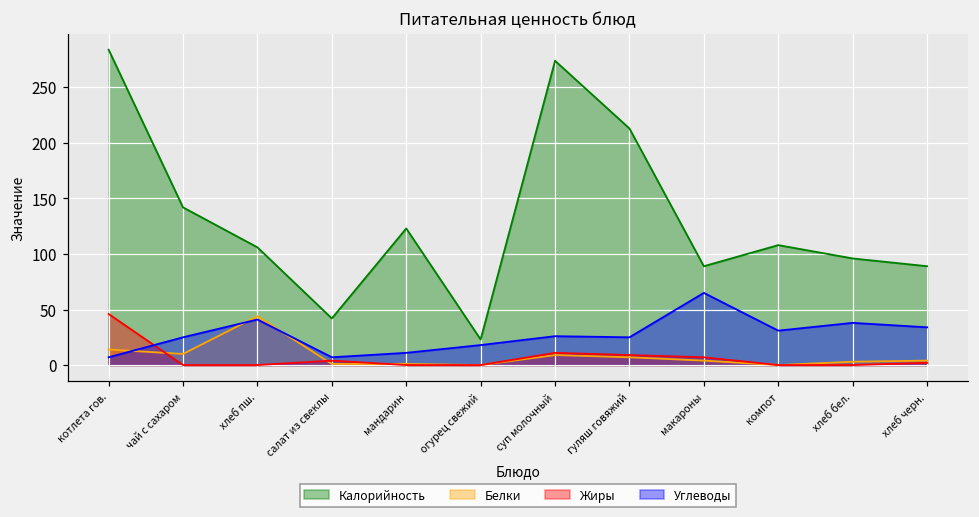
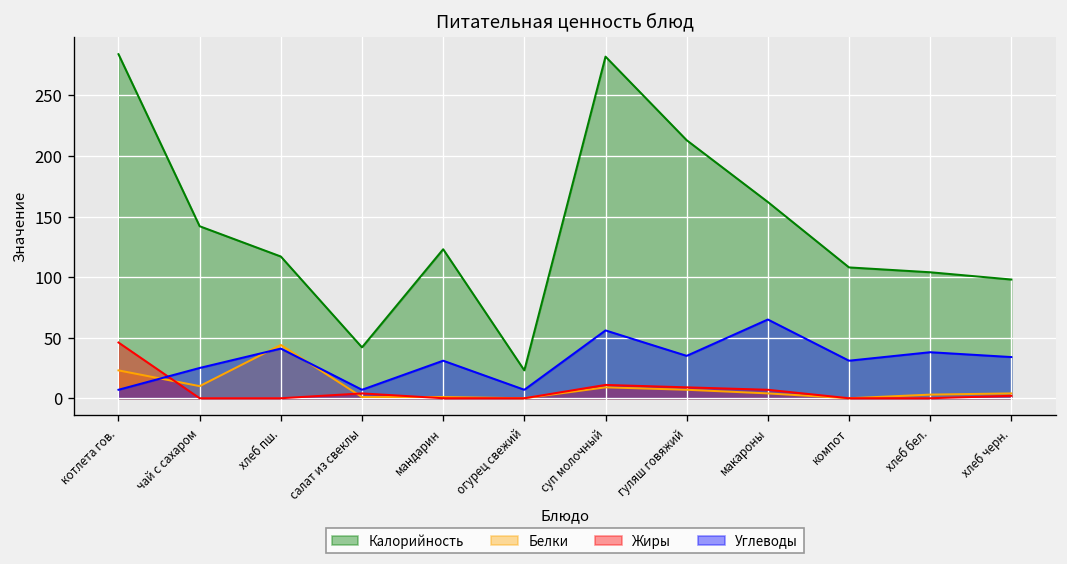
Белки, котлета гов.: 14 -> 23
Калорийность, хлеб пш.: 106 -> 117
Углеводы, мандарин: 11 -> 31
Углеводы, огурец свежий: 18 -> 7
Калорийность, суп молочный: 274 -> 282
Углеводы, суп молочный: 26 -> 56
Углеводы, гуляш говяжий: 25 -> 35
Калорийность, макароны: 89 -> 162
Калорийность, хлеб бел.: 96 -> 104
Калорийность, хлеб черн.: 89 -> 98
